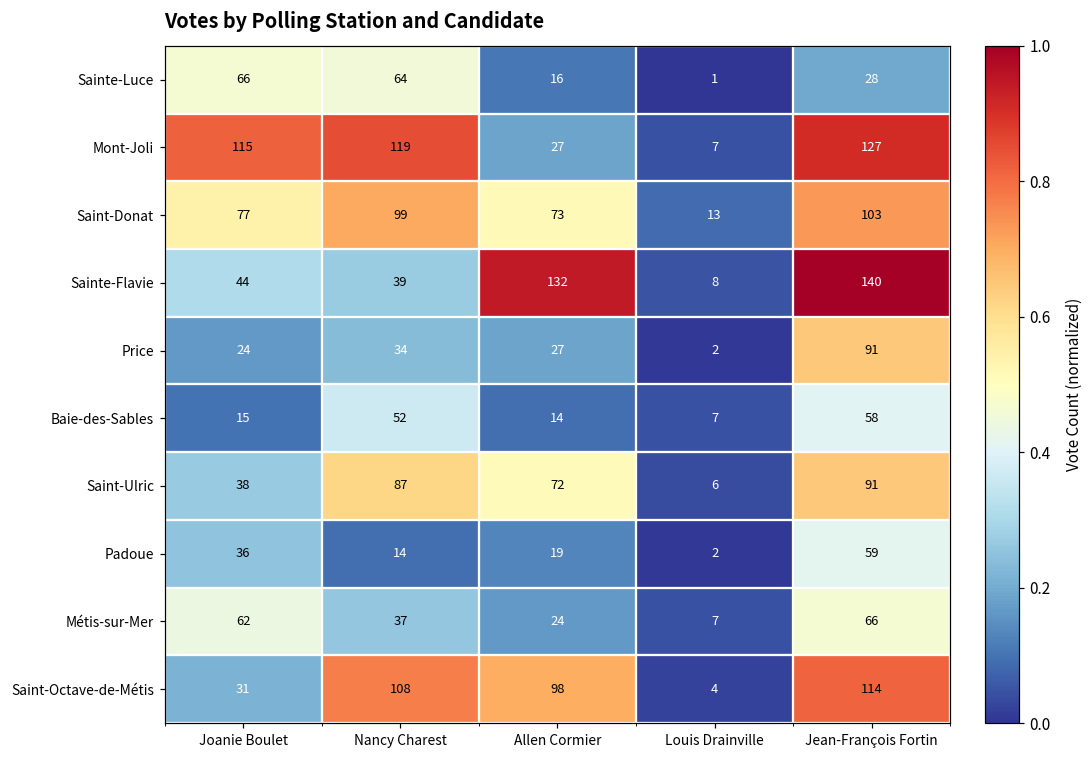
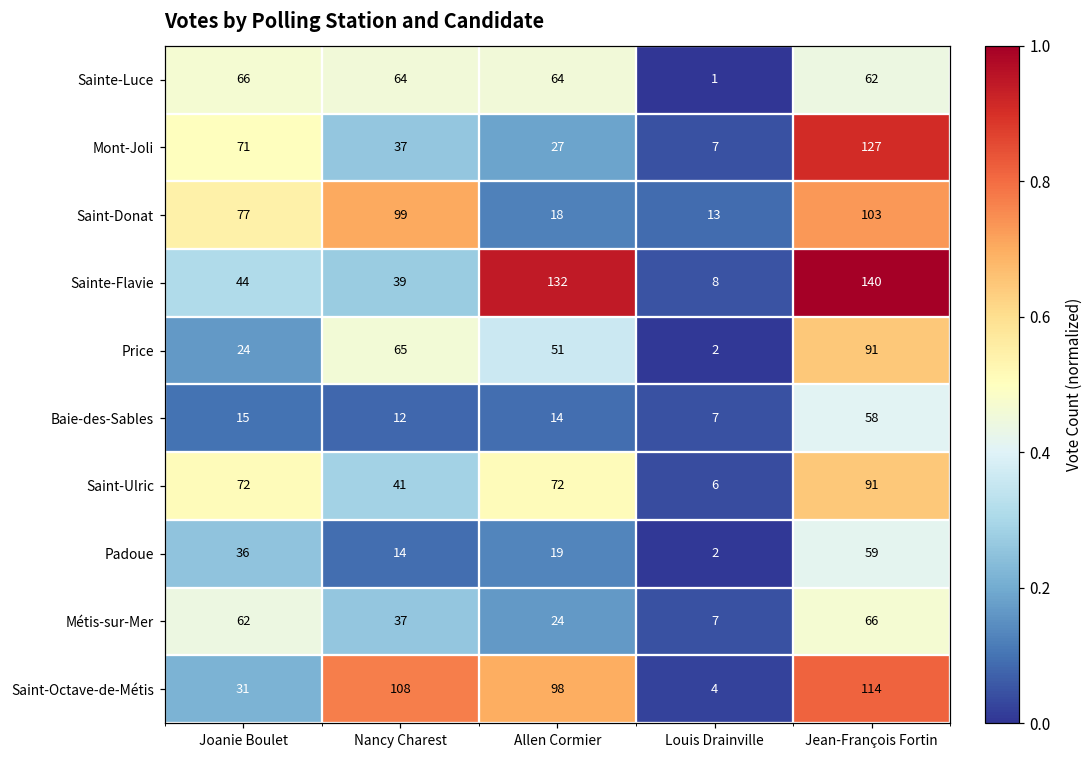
Sainte-Luce, Allen Cormier: 16 -> 64
Sainte-Luce, Jean-François Fortin: 28 -> 62
Mont-Joli, Joanie Boulet: 115 -> 71
Mont-Joli, Nancy Charest: 119 -> 37
Saint-Donat, Allen Cormier: 73 -> 18
Price, Nancy Charest: 34 -> 65
Price, Allen Cormier: 27 -> 51
Baie-des-Sables, Nancy Charest: 52 -> 12
Saint-Ulric, Joanie Boulet: 38 -> 72
Saint-Ulric, Nancy Charest: 87 -> 41
